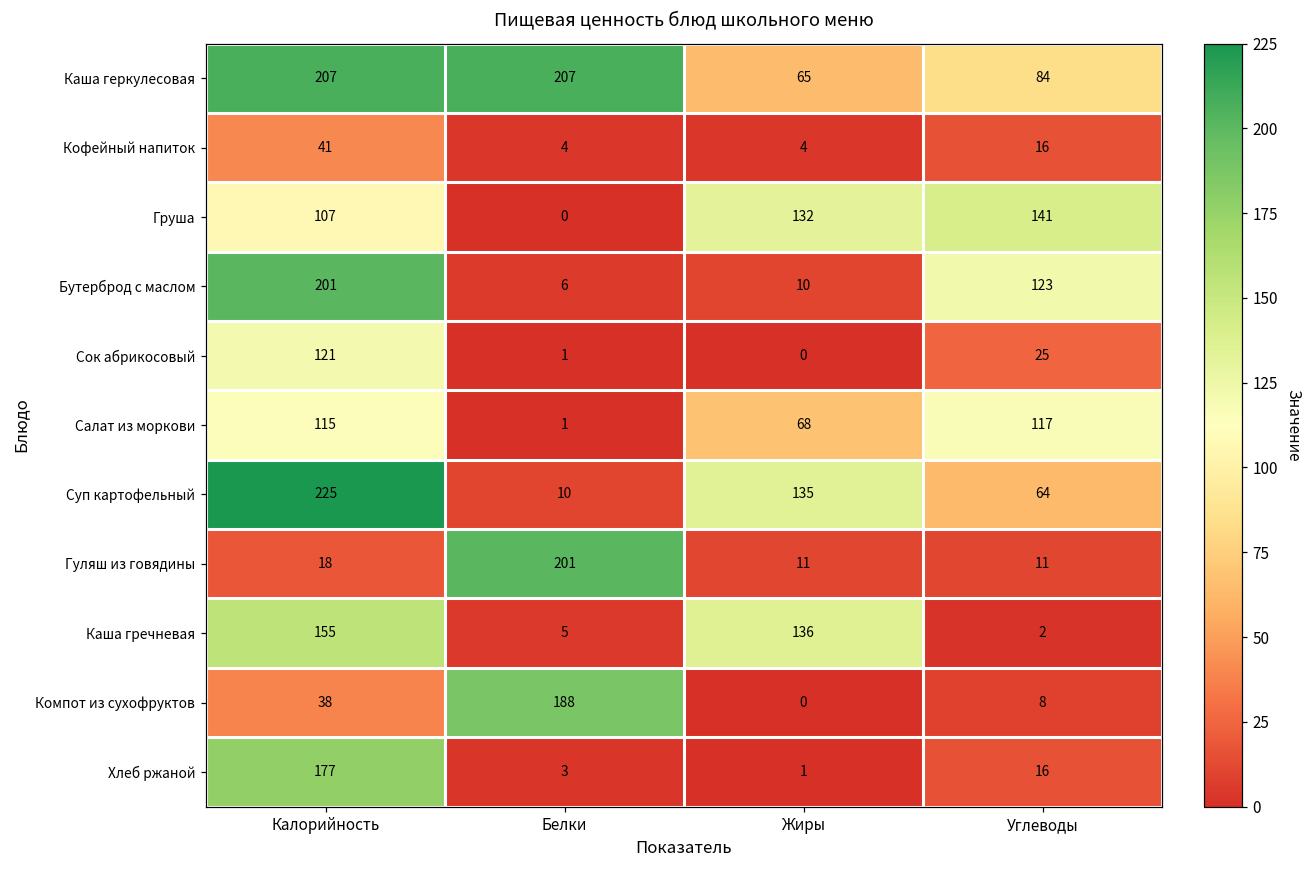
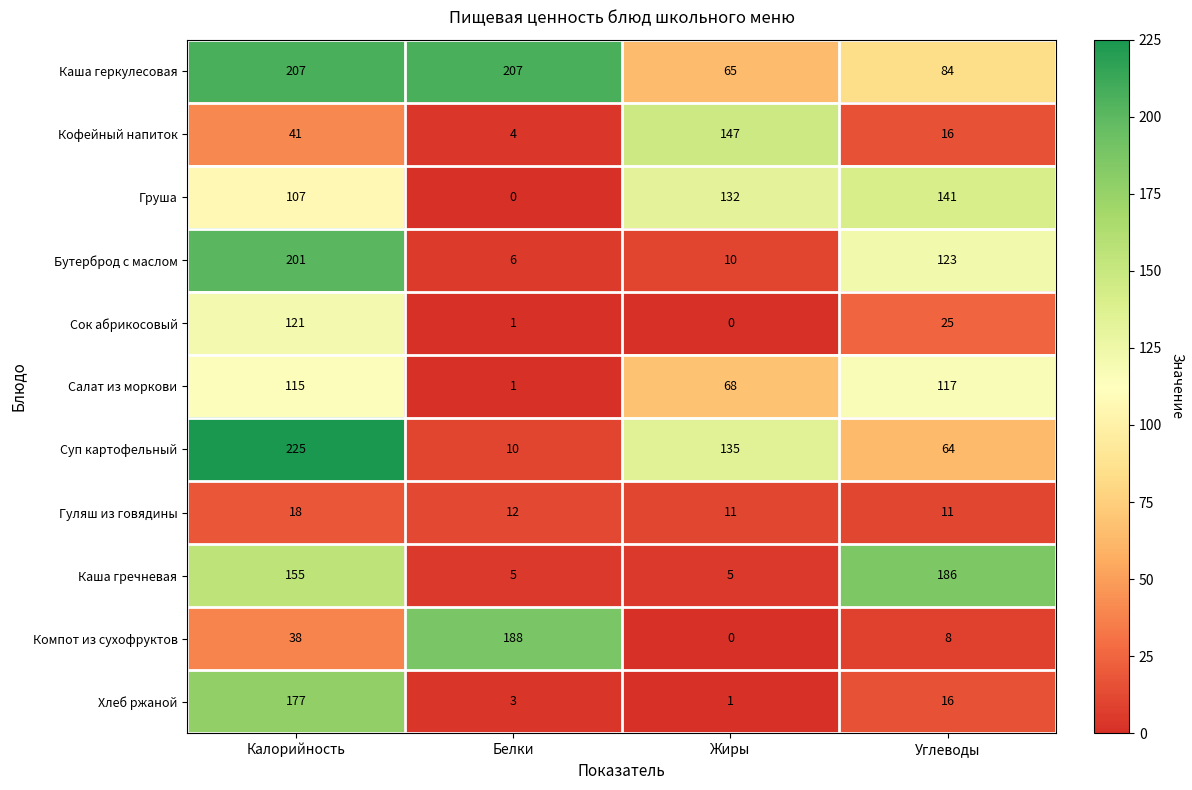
Кофейный напиток, Жиры: 4 -> 147
Гуляш из говядины, Белки: 201 -> 12
Каша гречневая, Жиры: 136 -> 5
Каша гречневая, Углеводы: 2 -> 186
